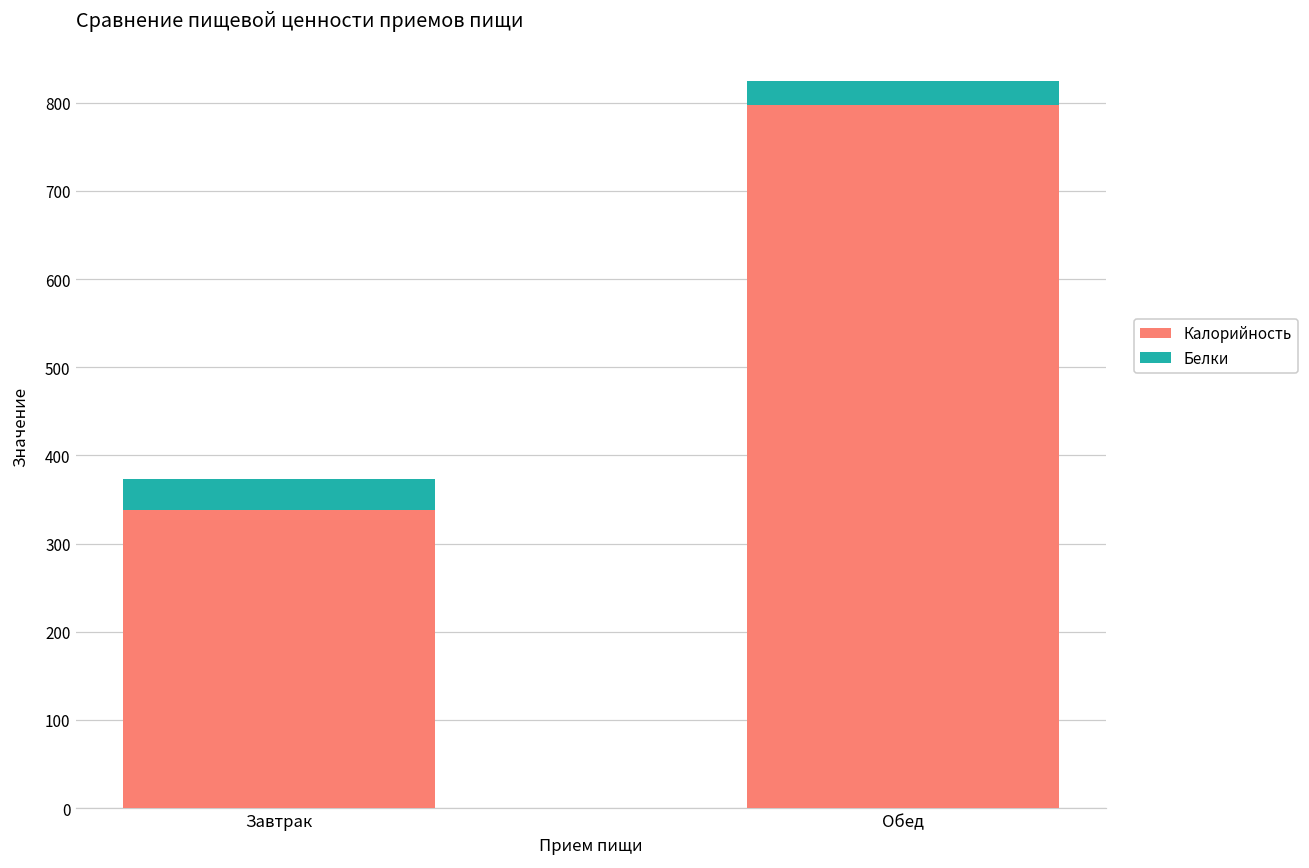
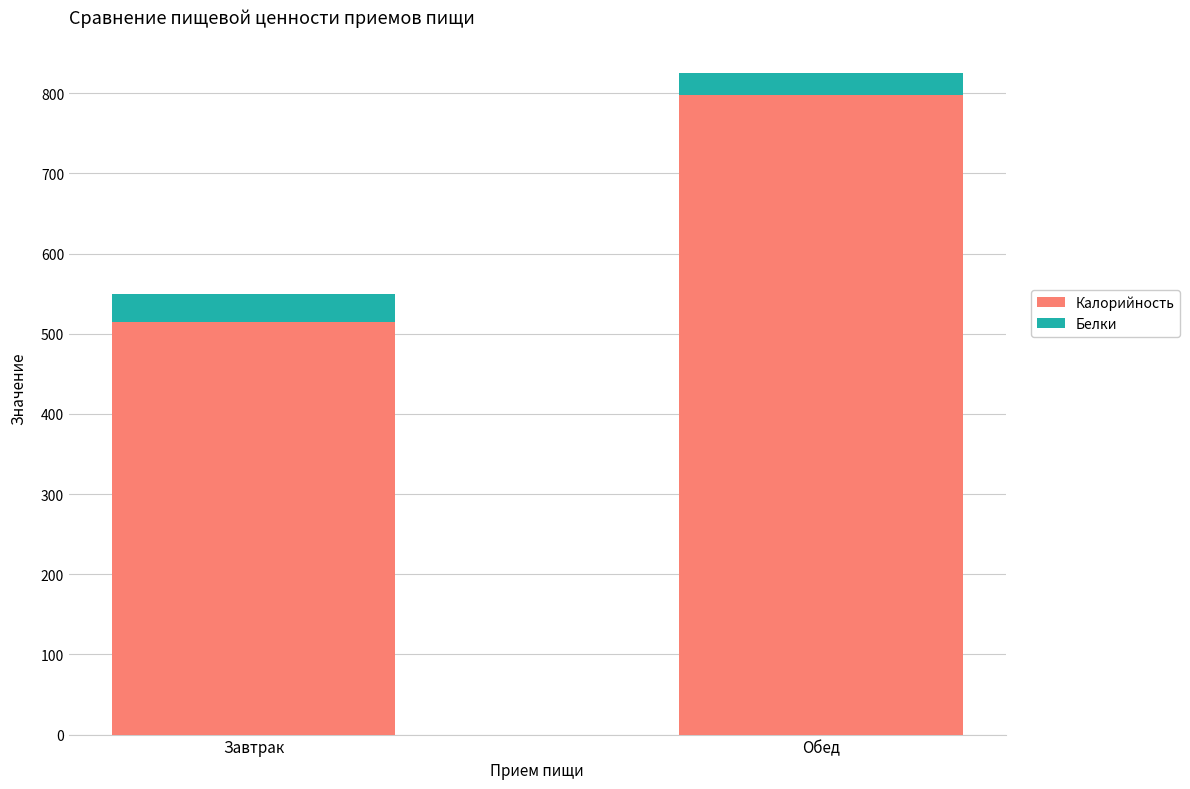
Калорийность, Завтрак: 340 -> 510
